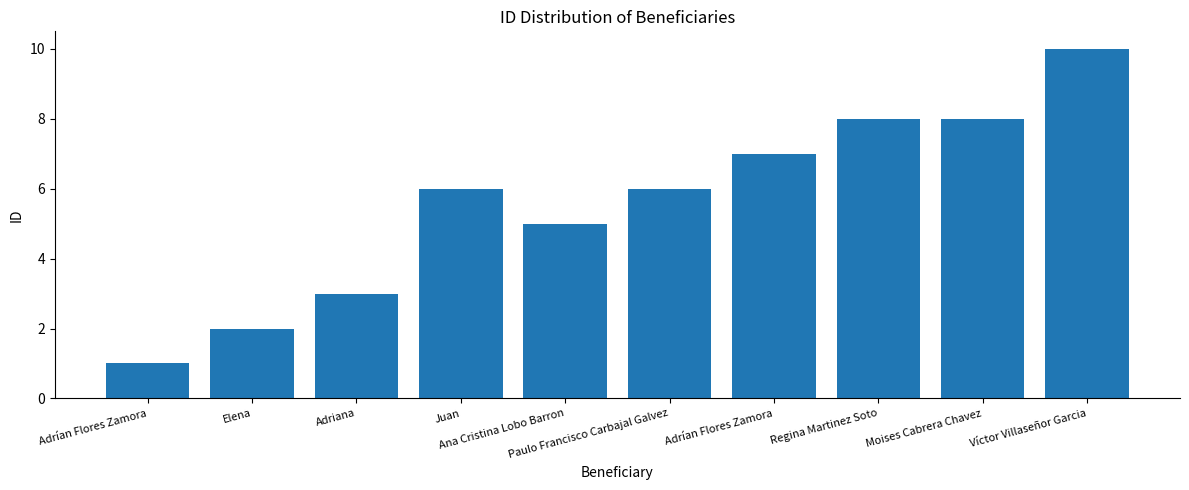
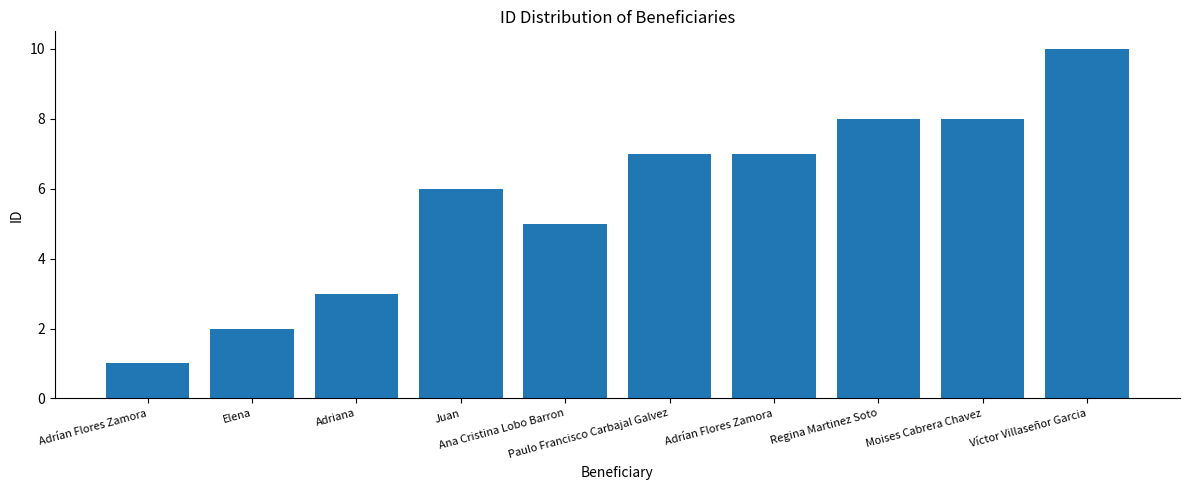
Paulo Francisco Carbajal Galvez: 6 -> 7
